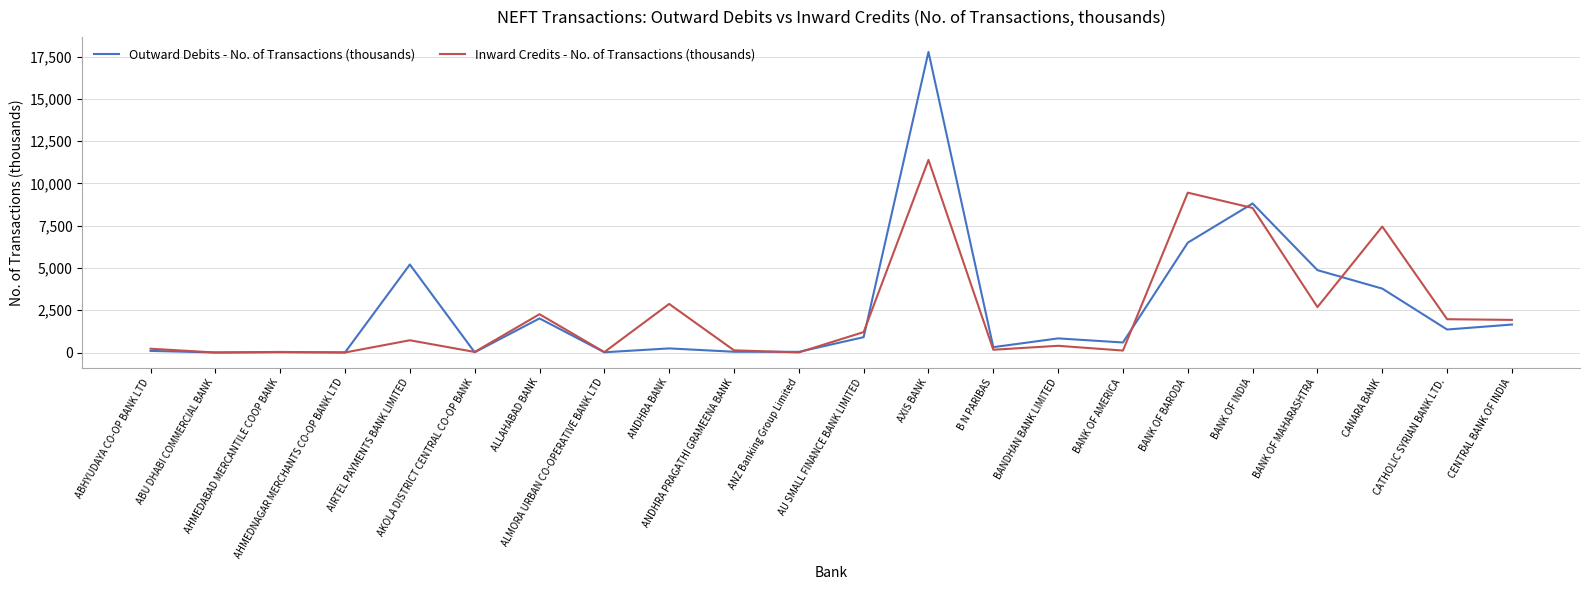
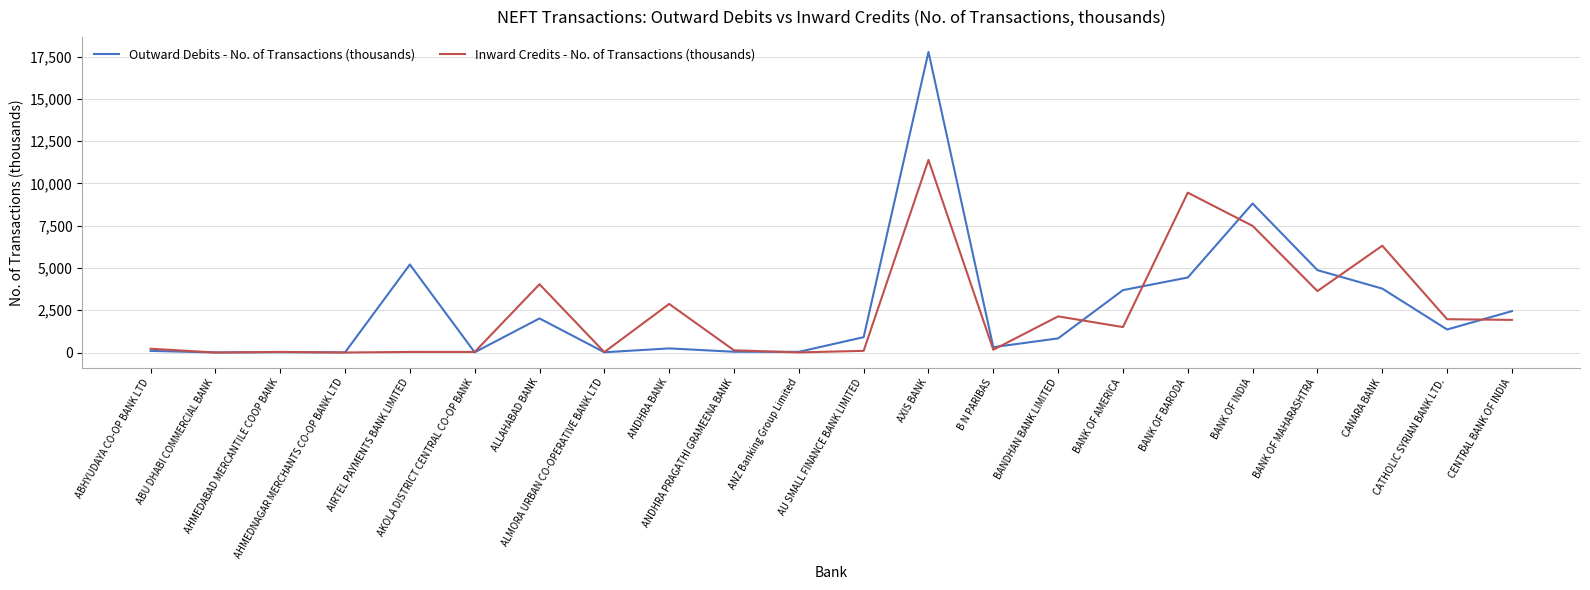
Inward Credits - No. of Transactions (thousands), AIRTEL PAYMENTS BANK LIMITED: 700 -> 0
Inward Credits - No. of Transactions (thousands), ALLAHABAD BANK: 2,300 -> 4,000
Inward Credits - No. of Transactions (thousands), AU SMALL FINANCE BANK LIMITED: 1,200 -> 100
Inward Credits - No. of Transactions (thousands), BANDHAN BANK LIMITED: 400 -> 2,100
Outward Debits - No. of Transactions (thousands), BANK OF AMERICA: 600 -> 3,700
Inward Credits - No. of Transactions (thousands), BANK OF AMERICA: 100 -> 1,500
Outward Debits - No. of Transactions (thousands), BANK OF BARODA: 6,500 -> 4,400
Inward Credits - No. of Transactions (thousands), BANK OF INDIA: 8,600 -> 7,500
Inward Credits - No. of Transactions (thousands), BANK OF MAHARASHTRA: 2,700 -> 3,600
Inward Credits - No. of Transactions (thousands), CANARA BANK: 7,500 -> 6,300
Outward Debits - No. of Transactions (thousands), CENTRAL BANK OF INDIA: 1,700 -> 2,400
